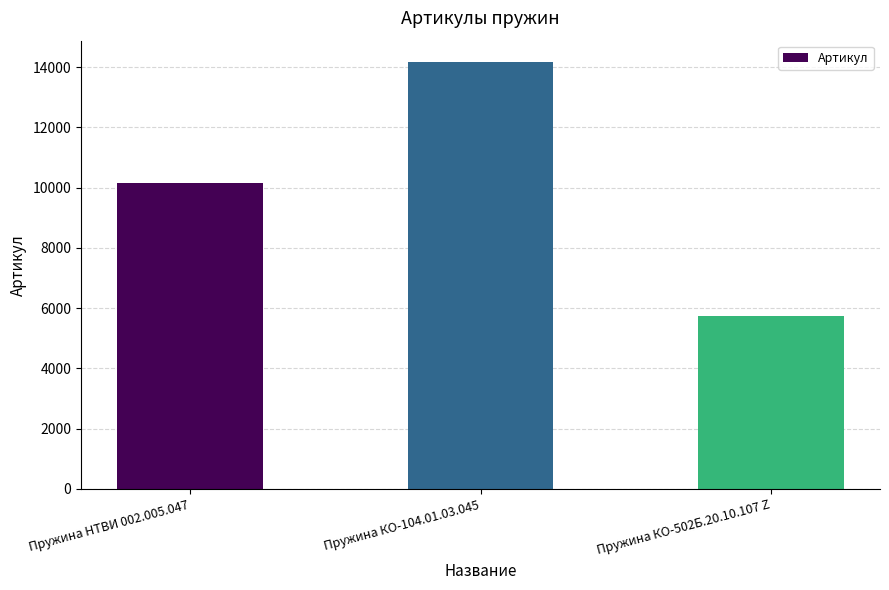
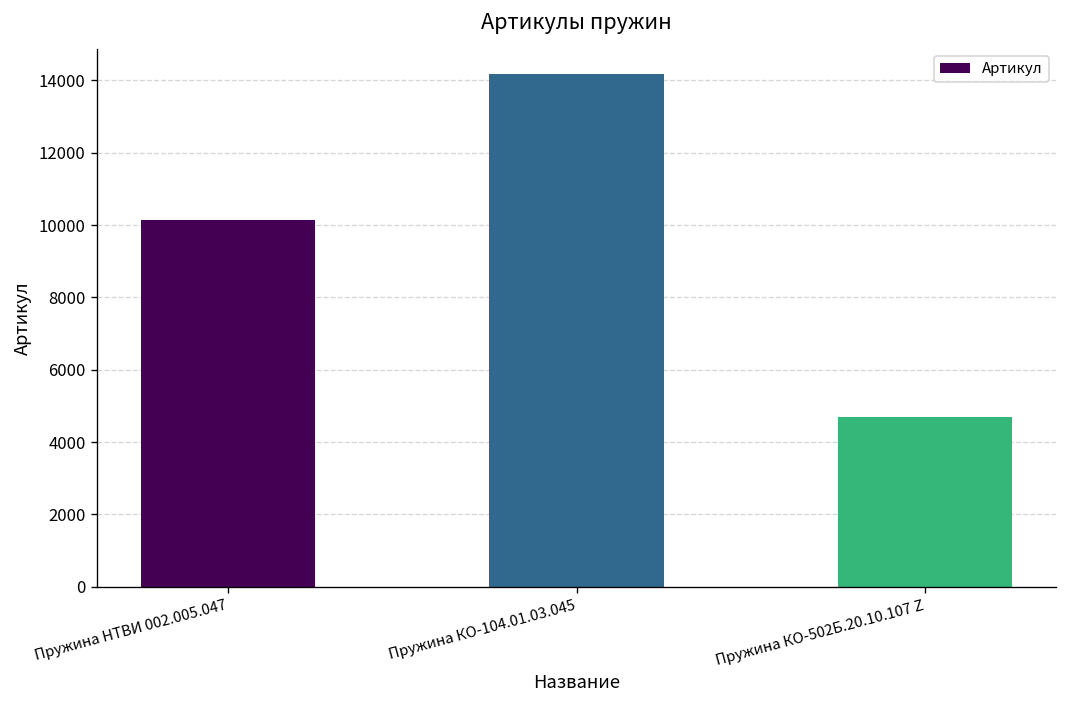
Пружина КО-502Б.20.10.107 Z: 5700 -> 4700
